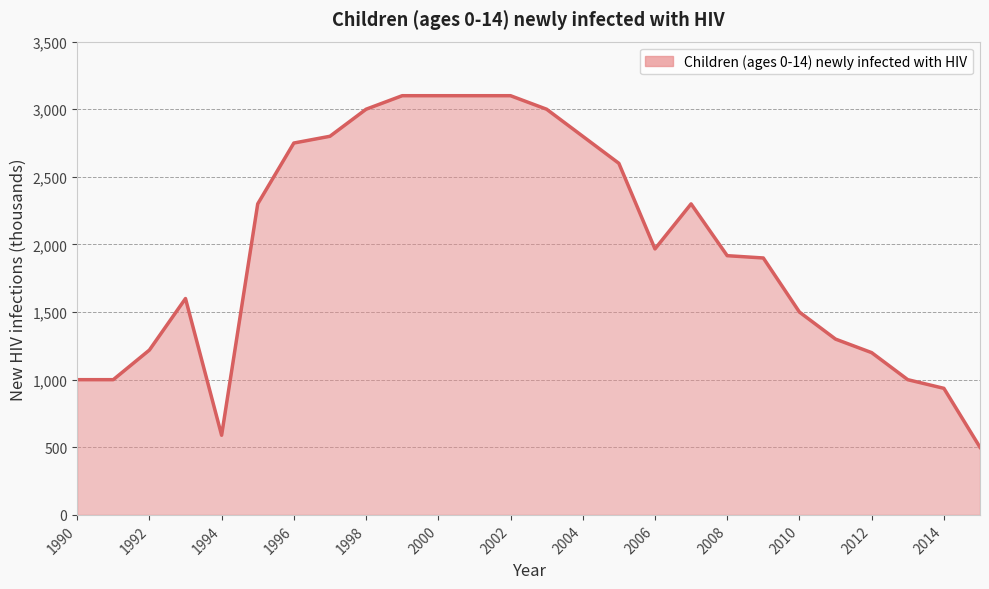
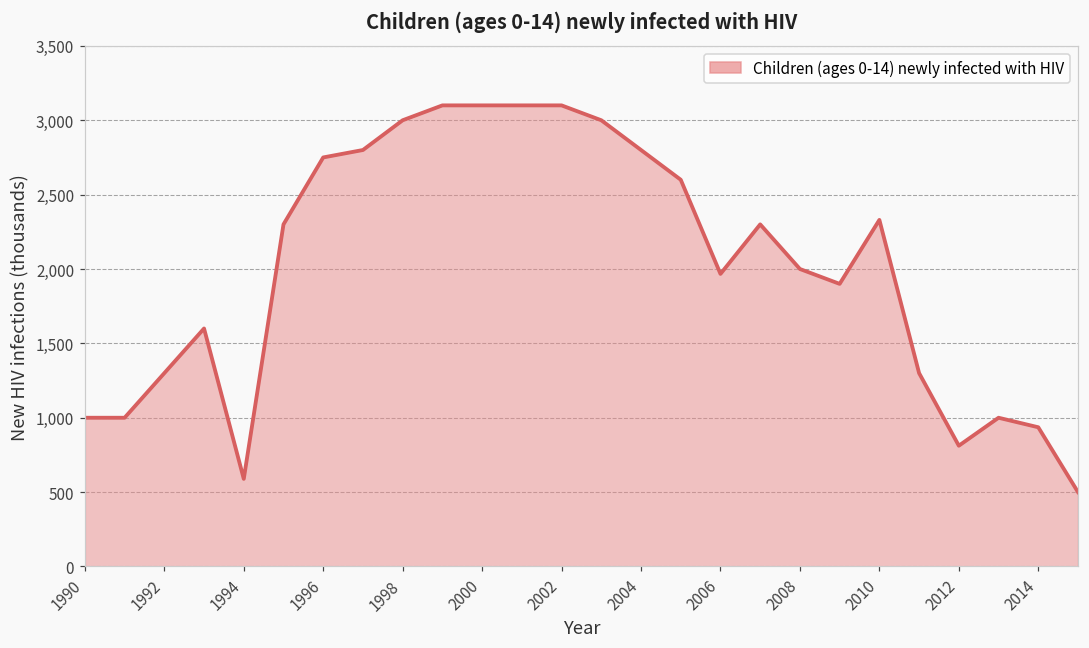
1992: 1,220 -> 1,300
2008: 1,920 -> 2,000
2010: 1,500 -> 2,330
2012: 1,200 -> 810
